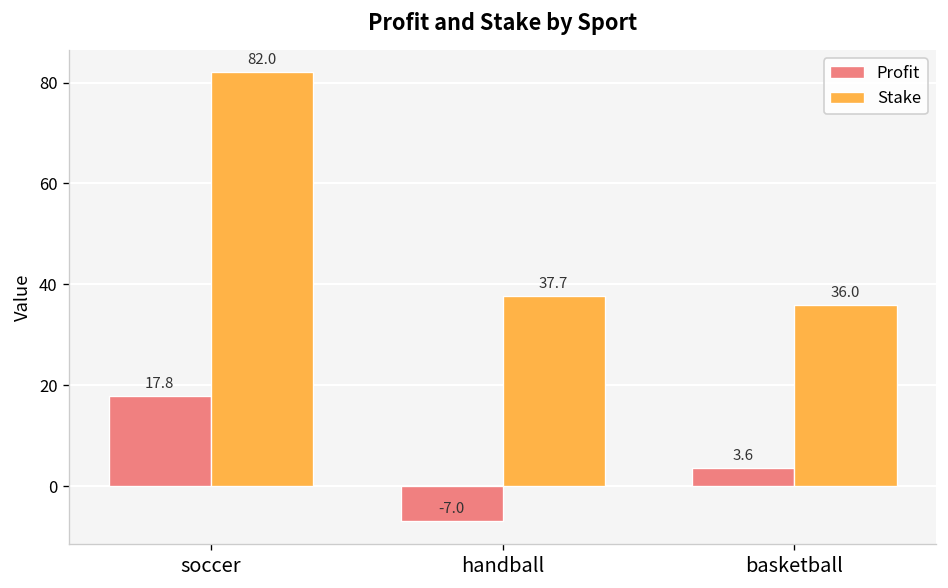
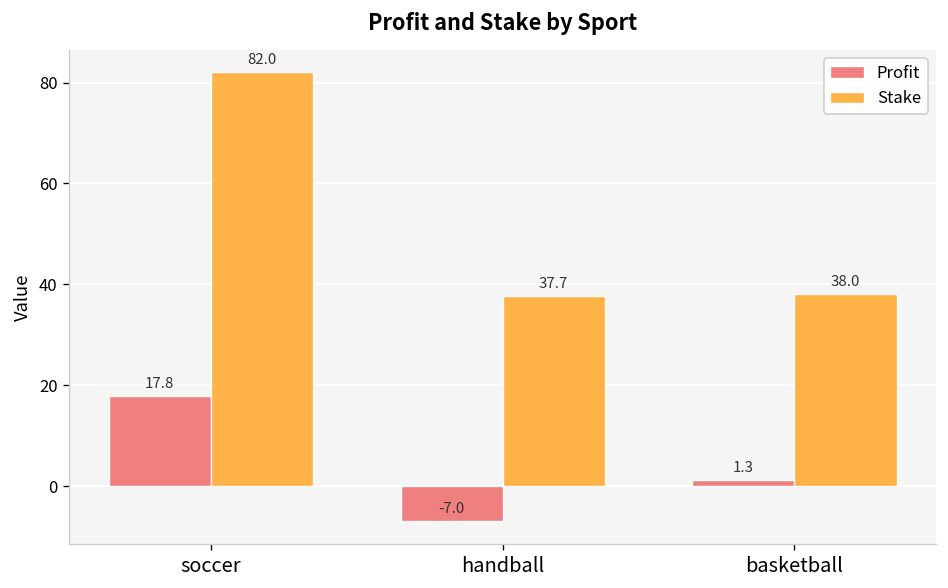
Profit, basketball: 3.6 -> 1.3
Stake, basketball: 36.0 -> 38.0
